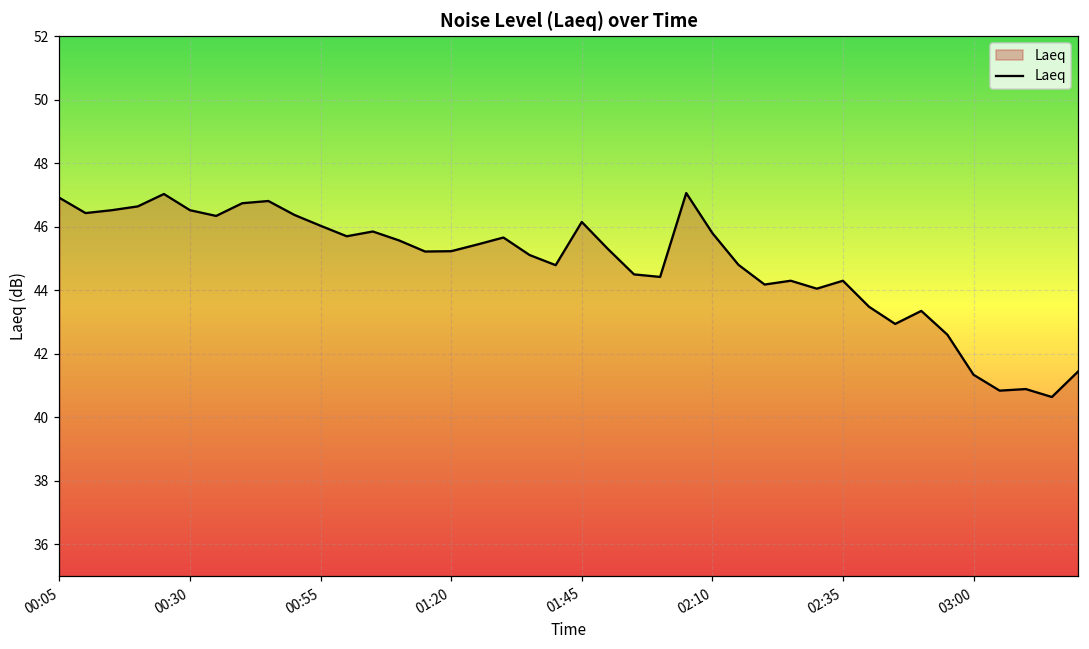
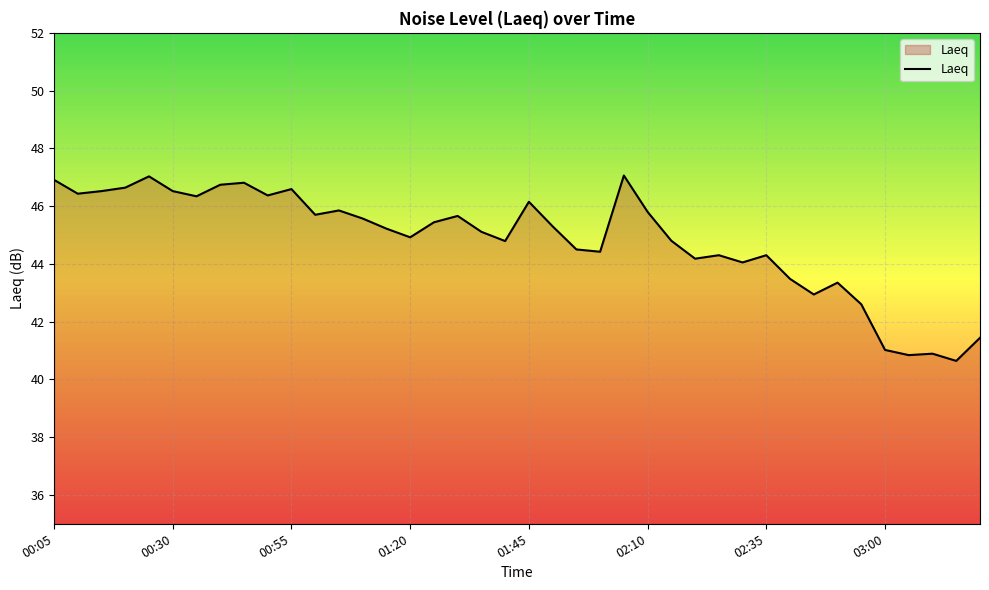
00:55: 46.0 -> 46.6
01:20: 45.2 -> 44.9
03:00: 41.3 -> 41.0
